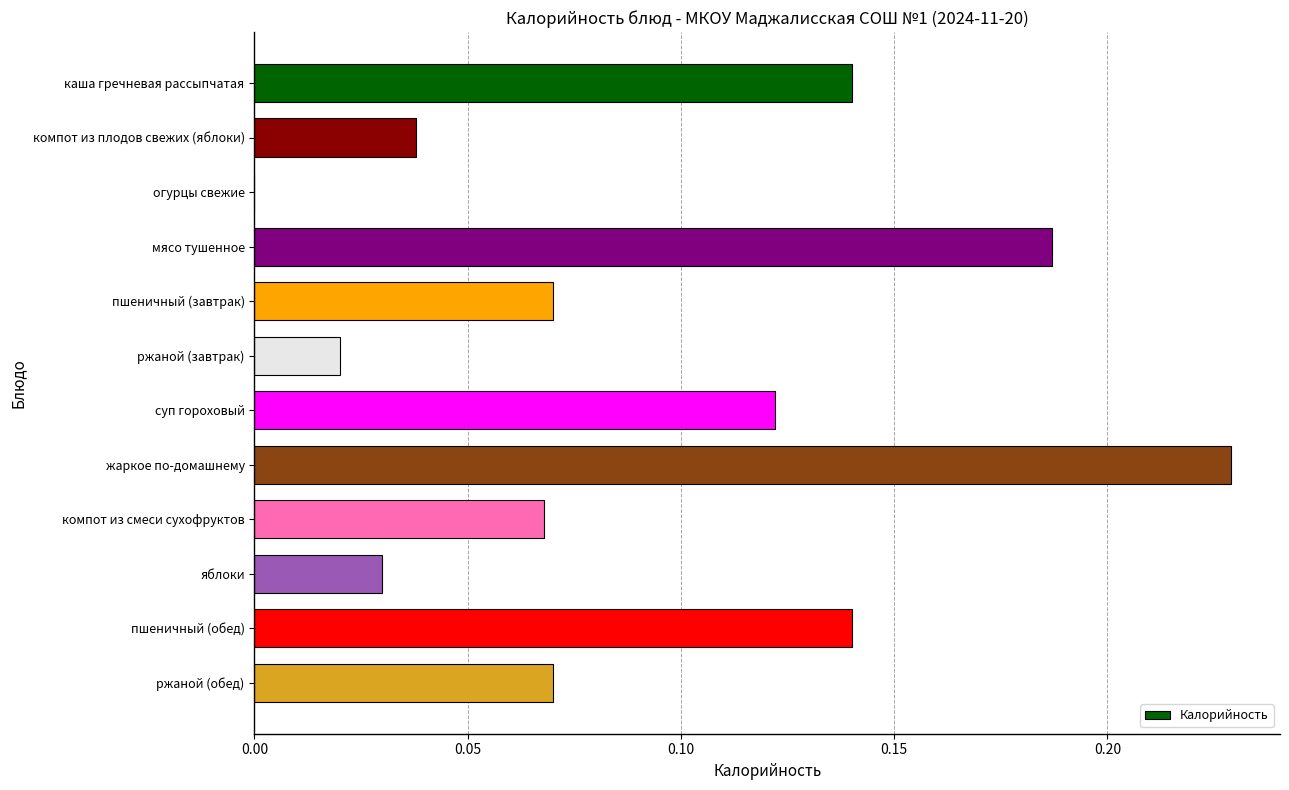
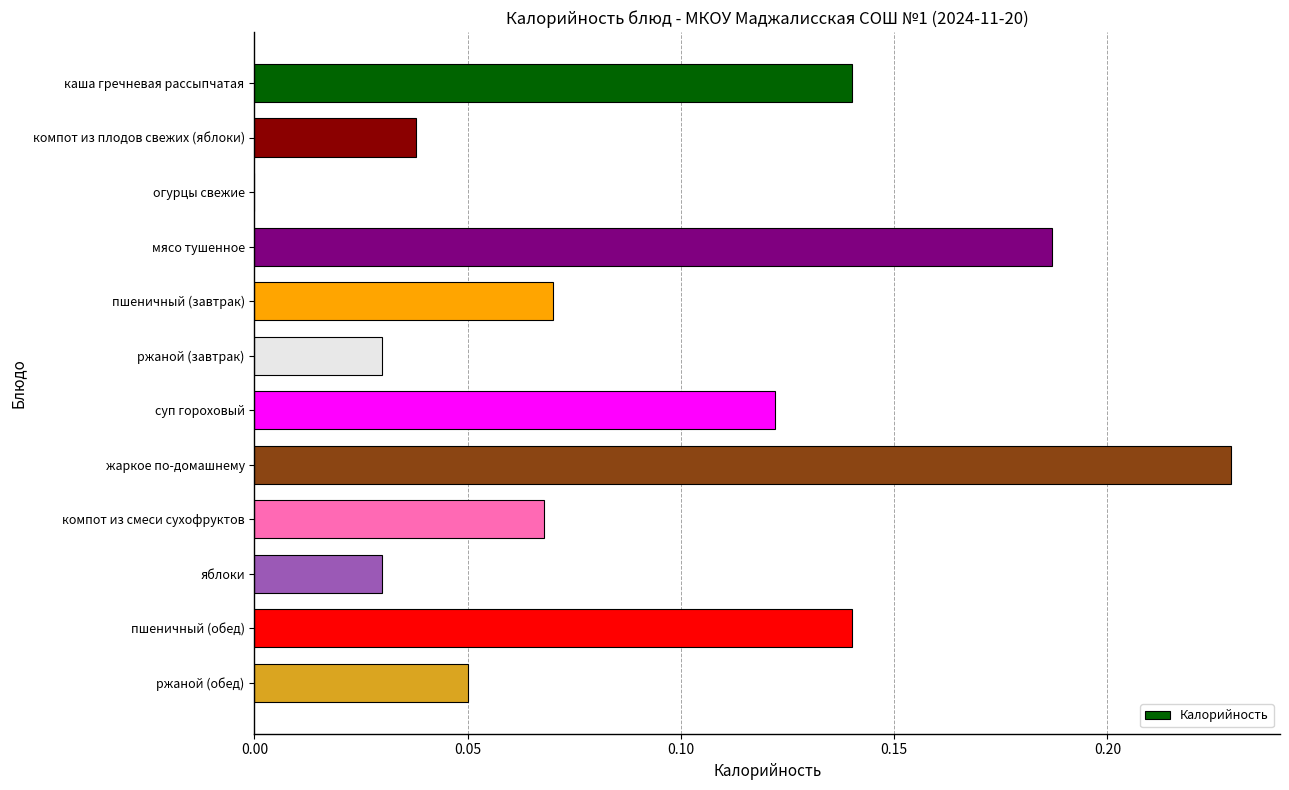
ржаной (завтрак): 0.02 -> 0.03
ржаной (обед): 0.07 -> 0.05
